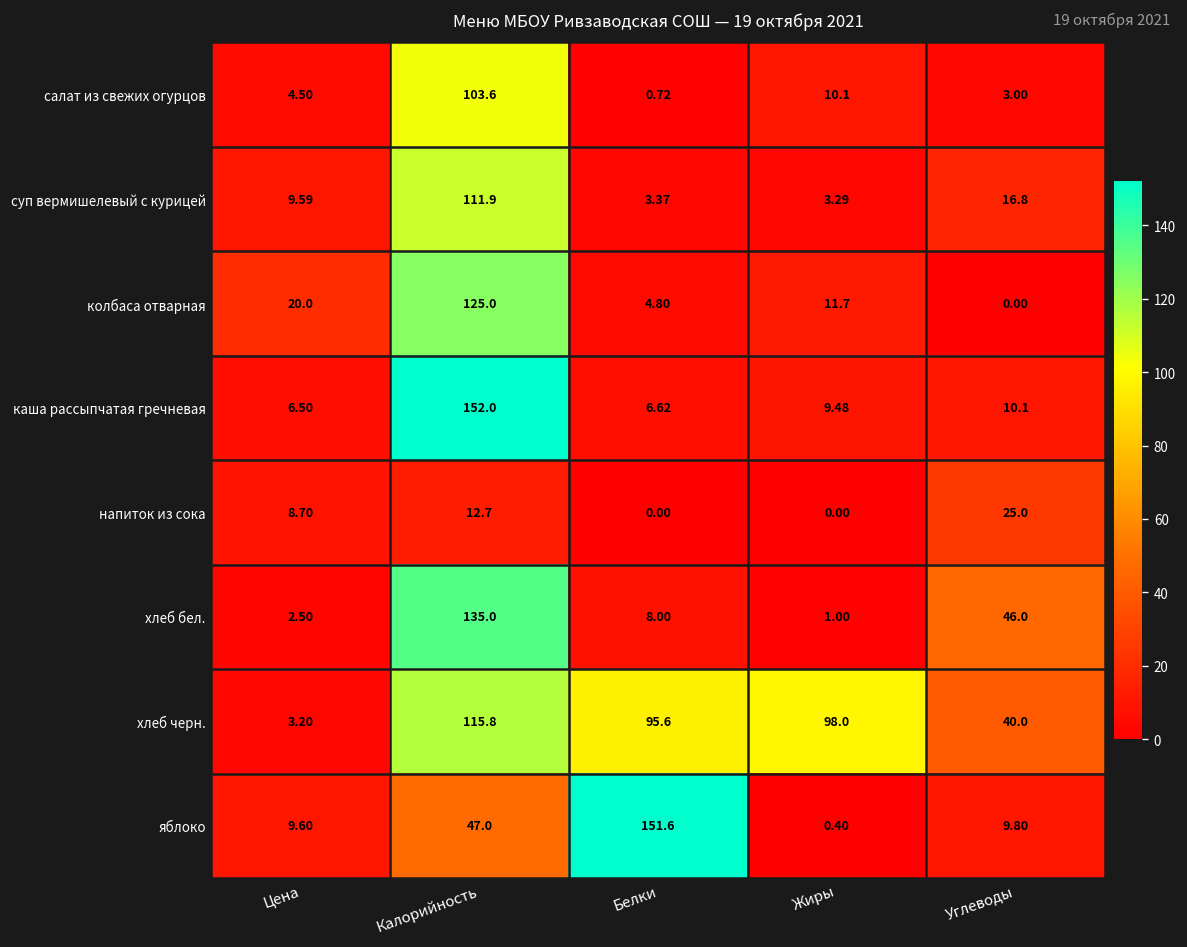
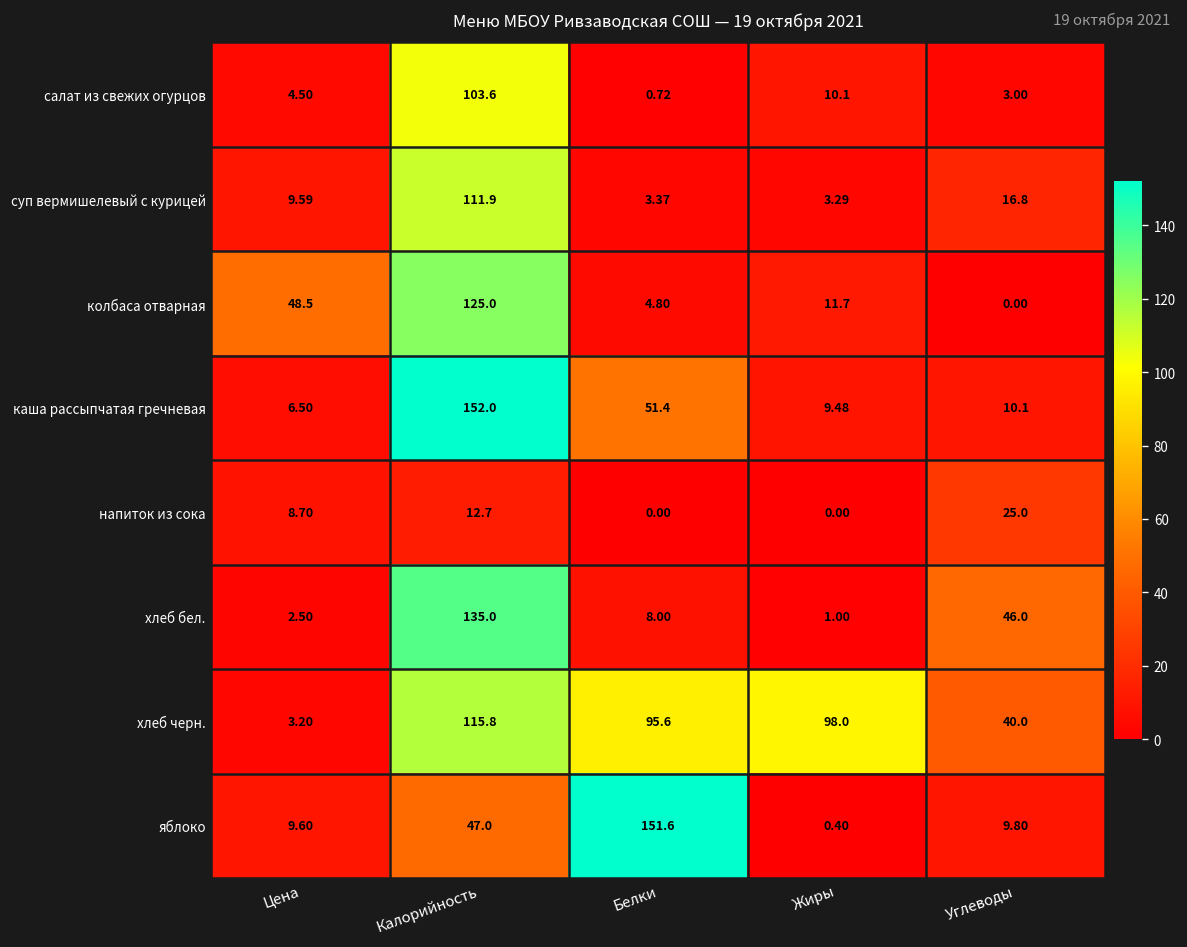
колбаса отварная, Цена: 20.0 -> 48.5
каша рассыпчатая гречневая, Белки: 6.62 -> 51.4
